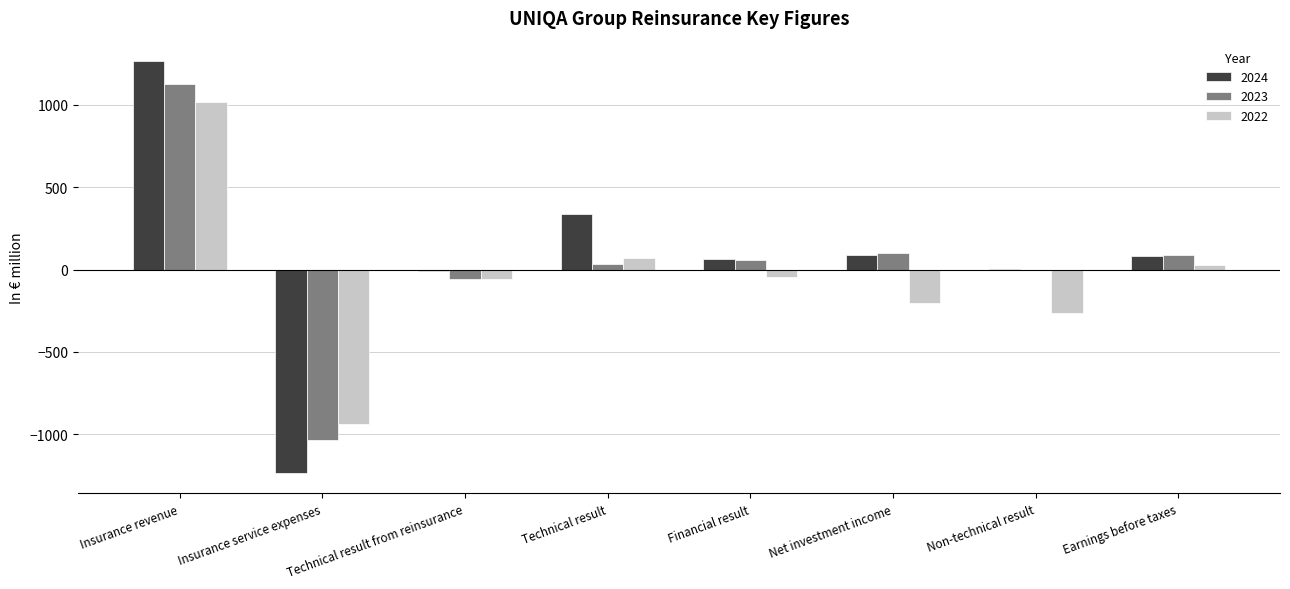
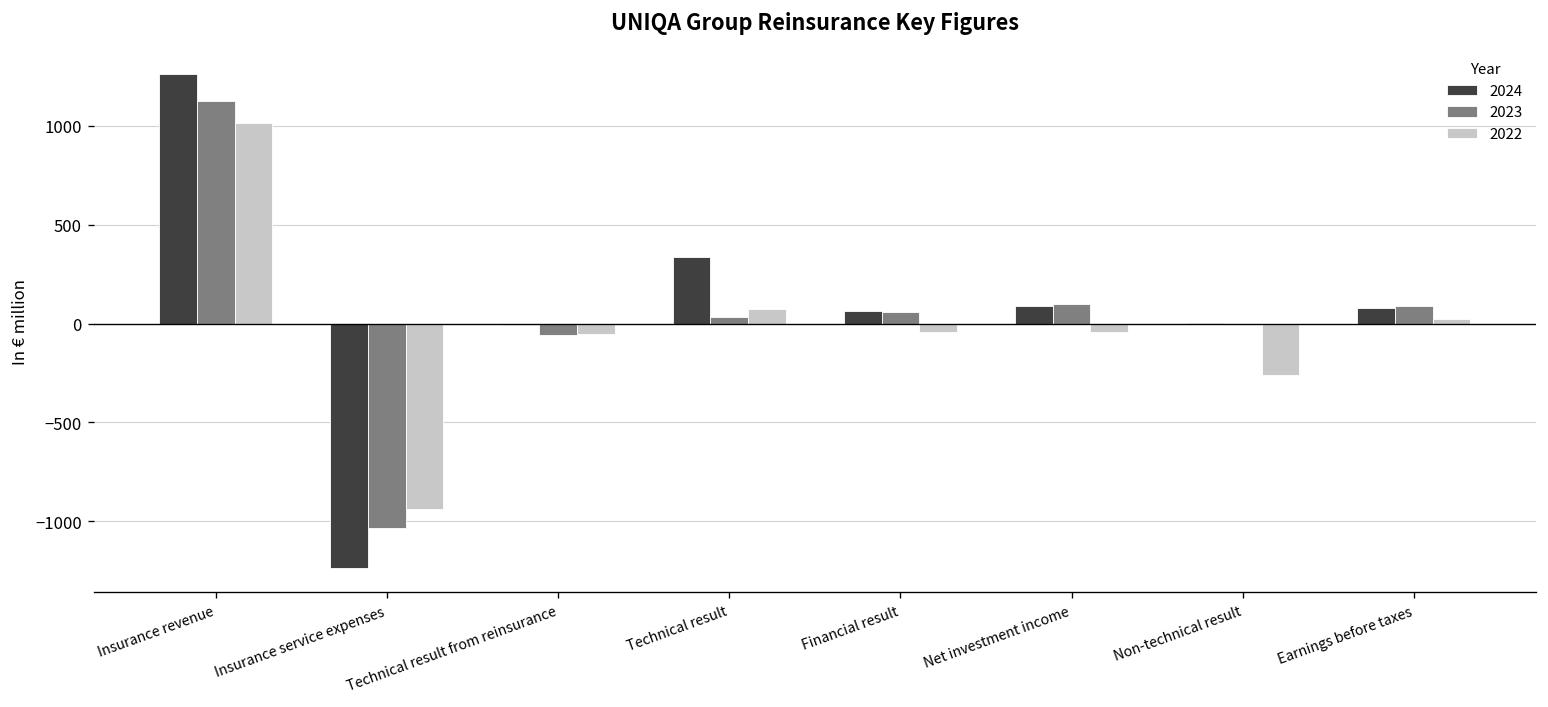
2022, Net investment income: -200 -> -40
